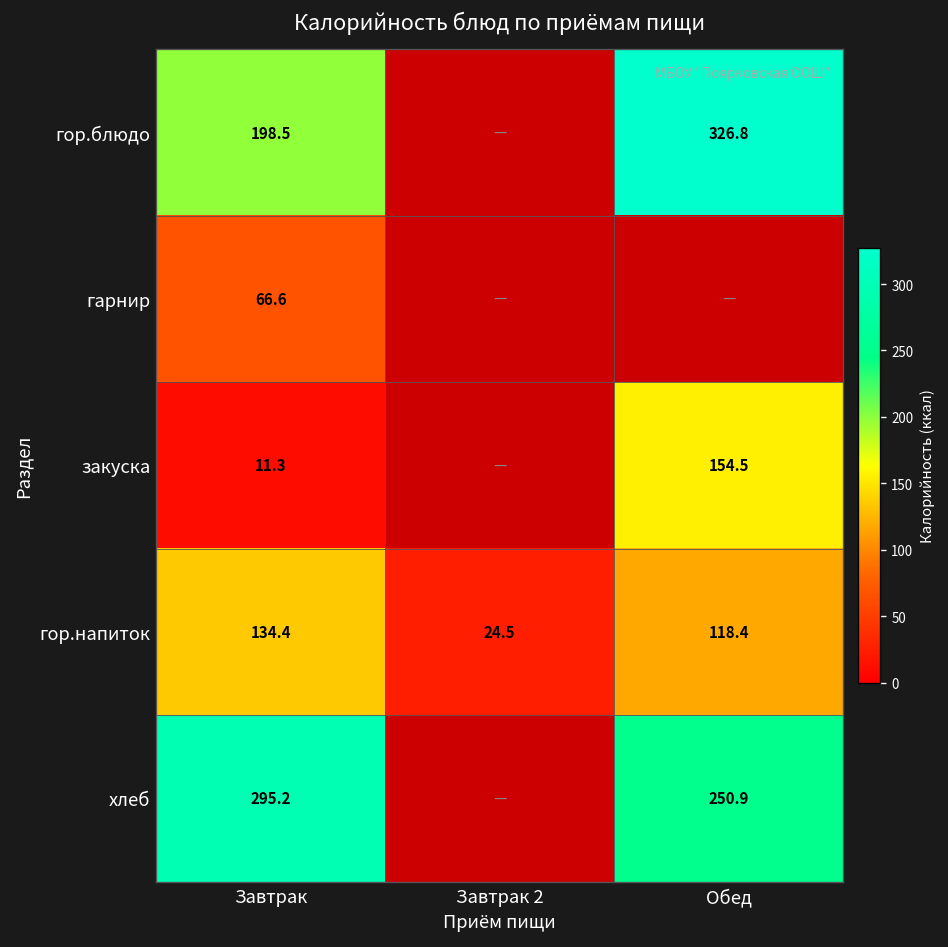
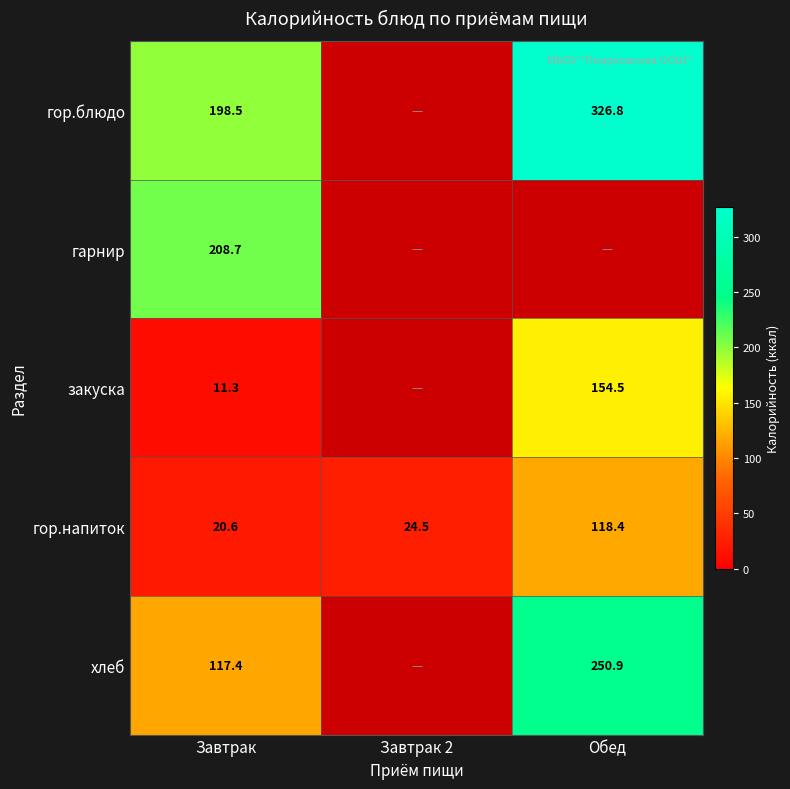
гарнир, Завтрак: 66.6 -> 208.7
гор.напиток, Завтрак: 134.4 -> 20.6
хлеб, Завтрак: 295.2 -> 117.4
